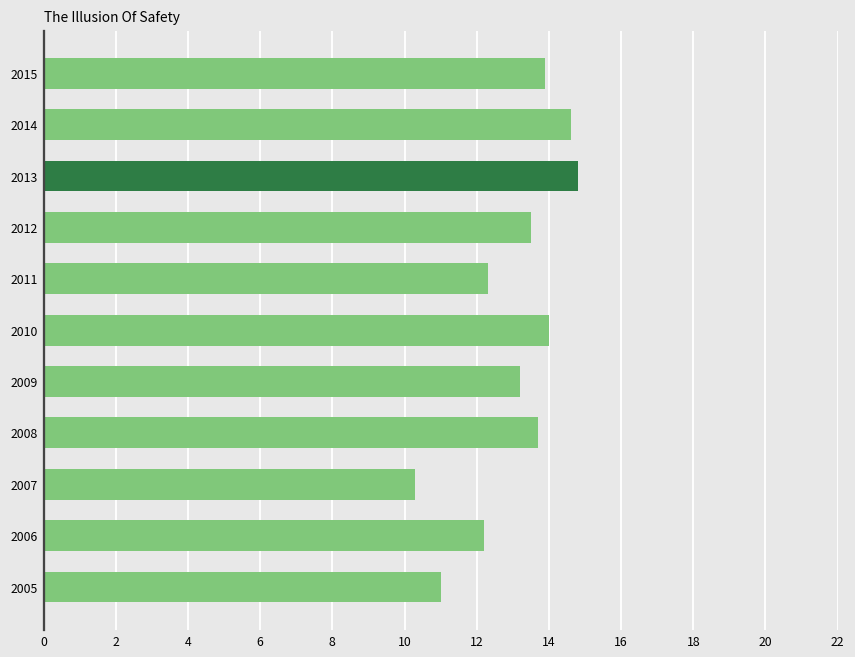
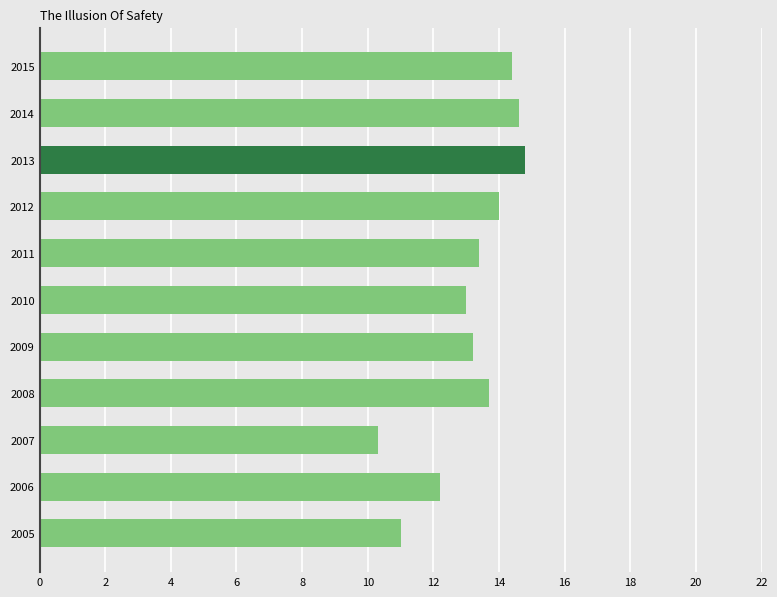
2015: 13.9 -> 14.4
2012: 13.5 -> 14.0
2011: 12.3 -> 13.4
2010: 14 -> 13
